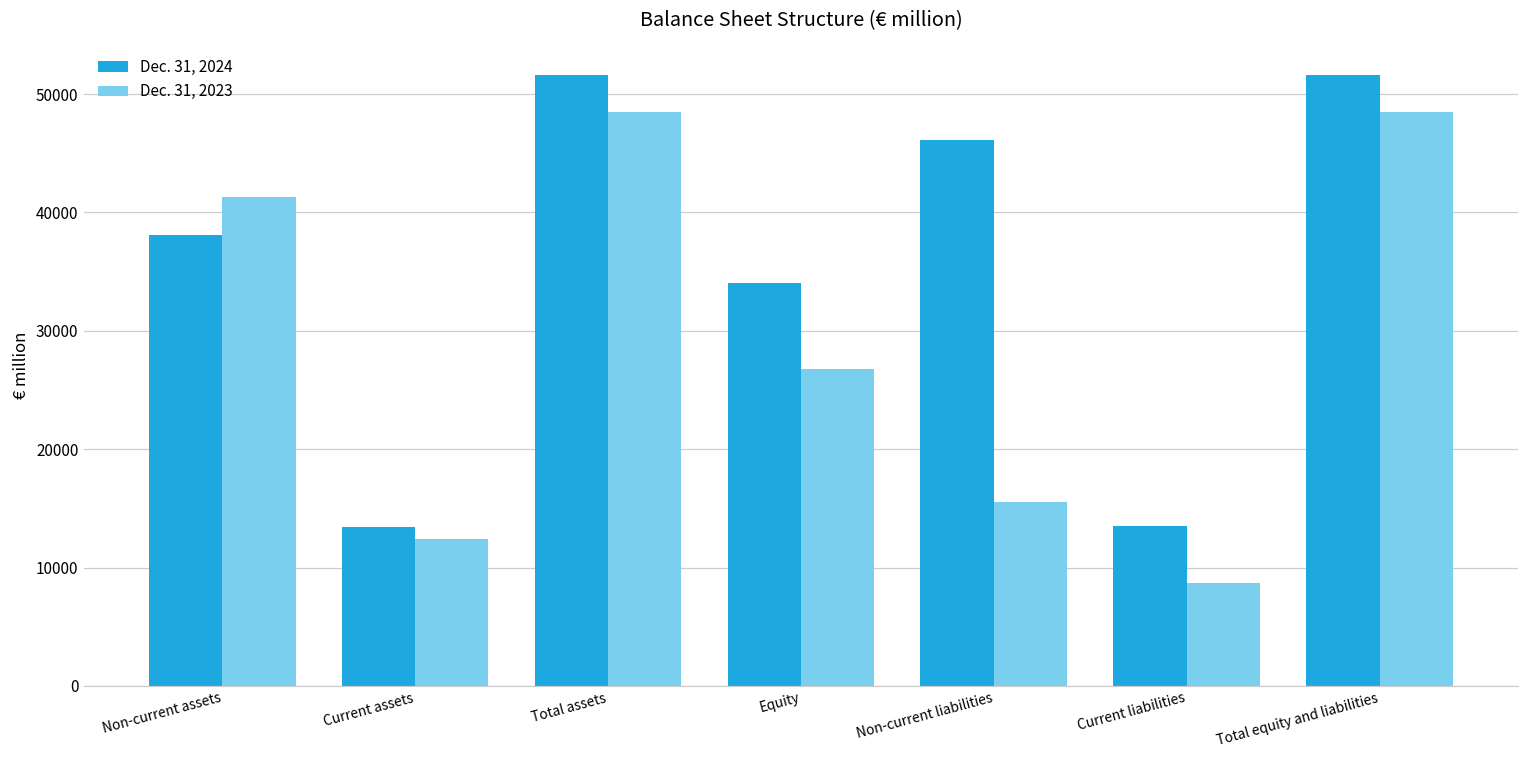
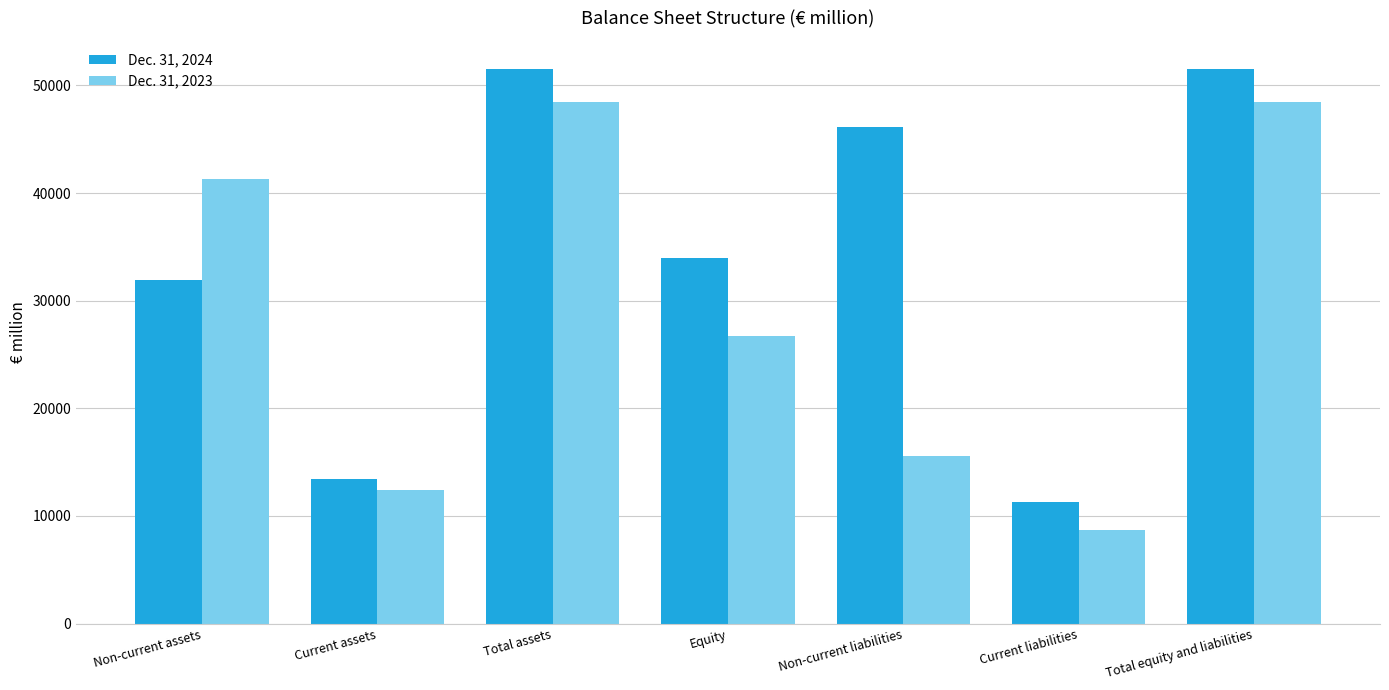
Dec. 31, 2024, Non-current assets: 38100 -> 31900
Dec. 31, 2024, Current liabilities: 13500 -> 11300
